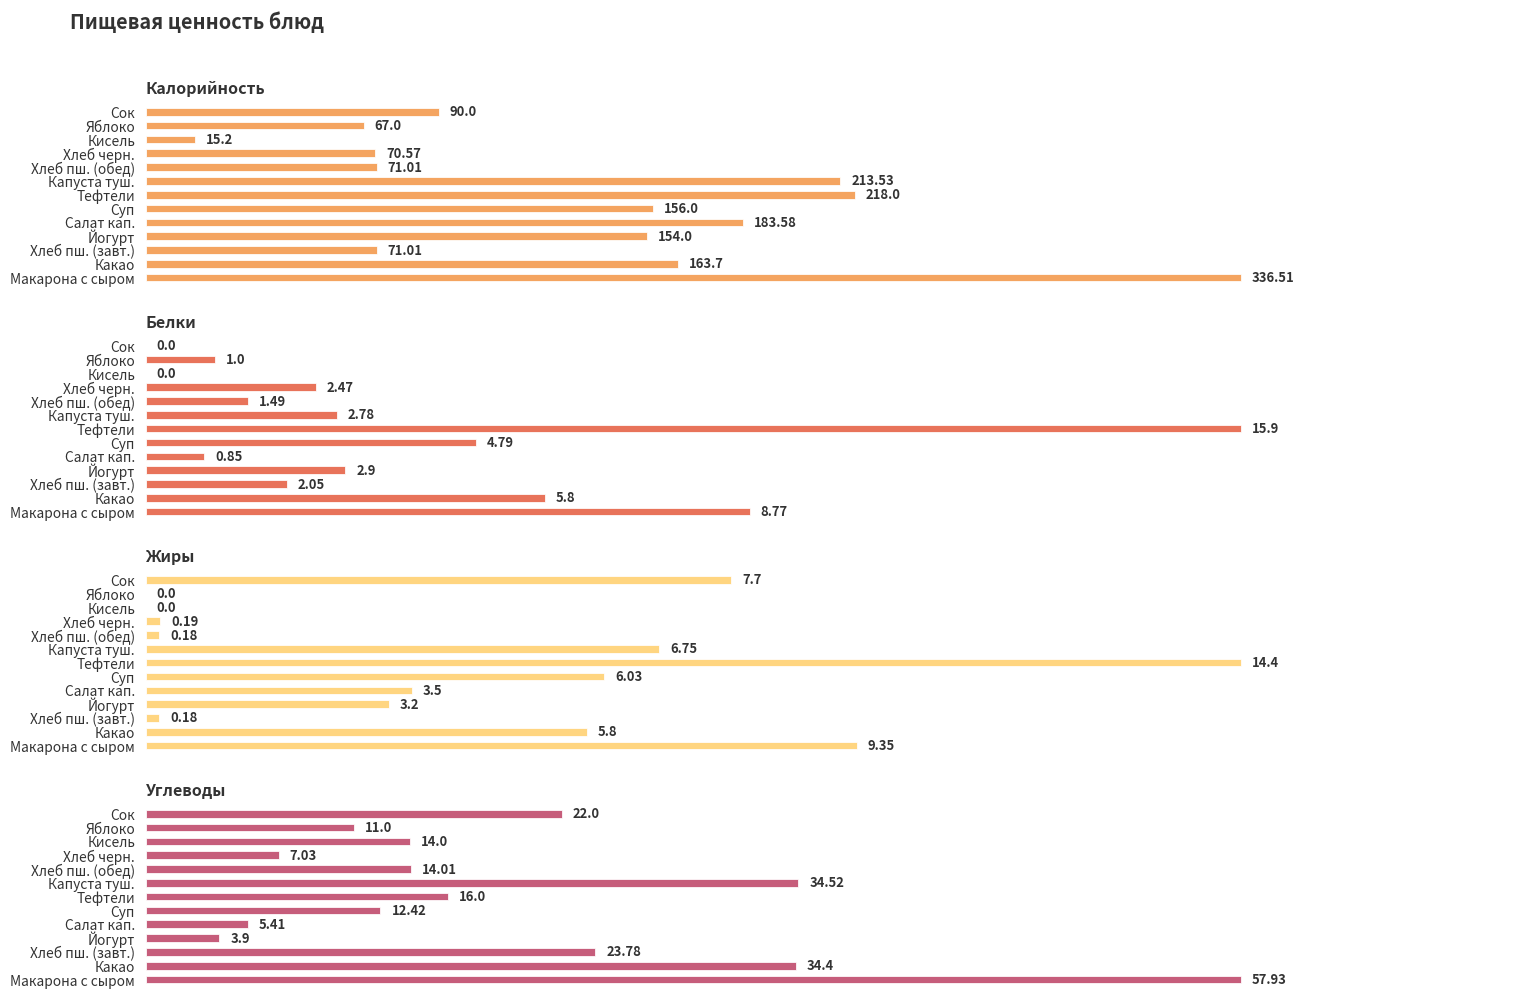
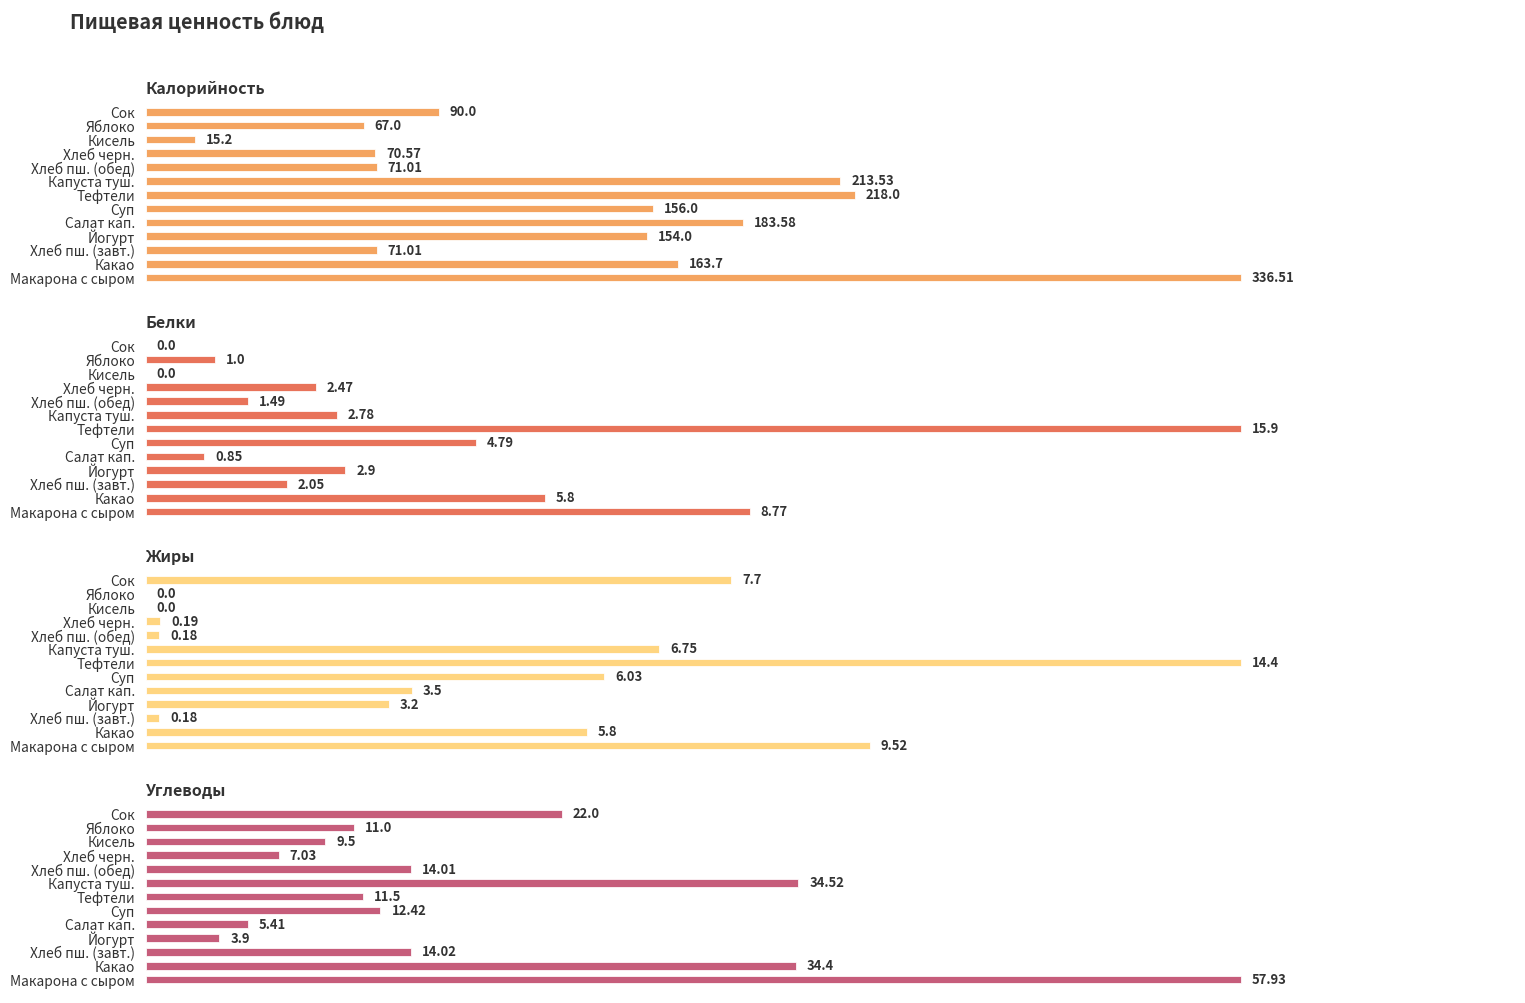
Жиры, Макарона с сыром: 9.35 -> 9.52
Углеводы, Кисель: 14.0 -> 9.5
Углеводы, Тефтели: 16.0 -> 11.5
Углеводы, Хлеб пш. (завт.): 23.78 -> 14.02
